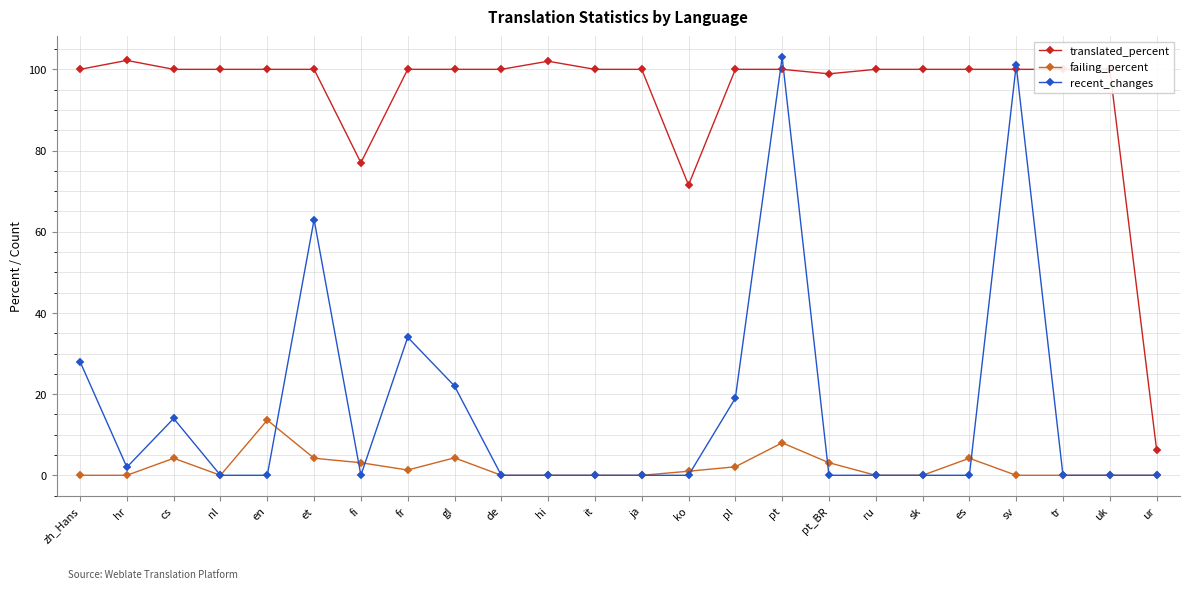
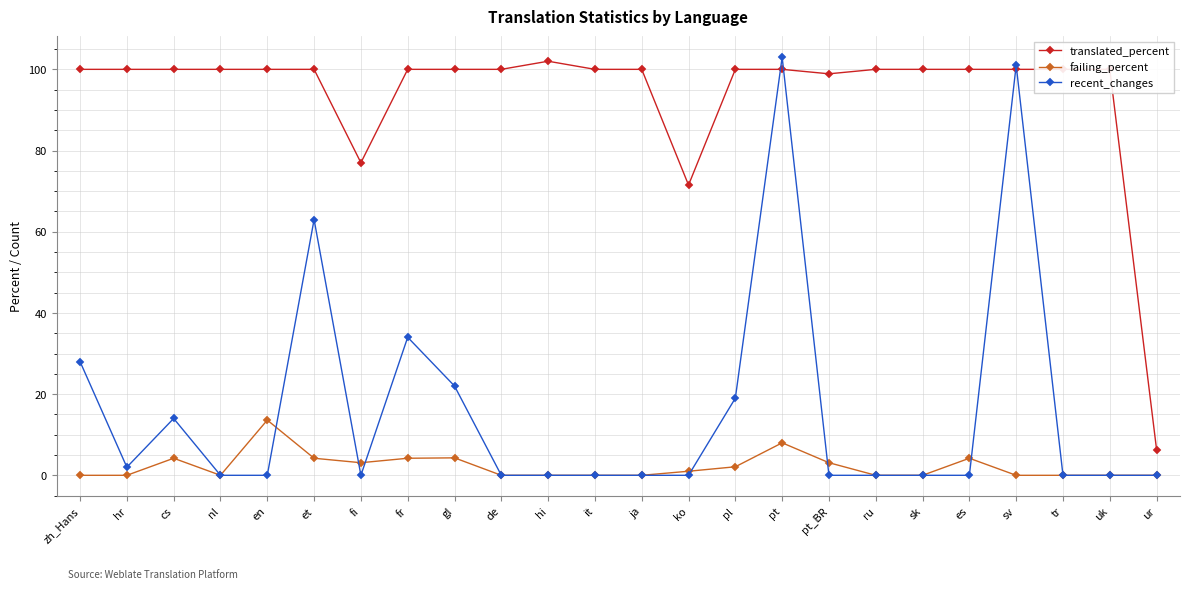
translated_percent, hr: 102 -> 100
failing_percent, fr: 1 -> 4
